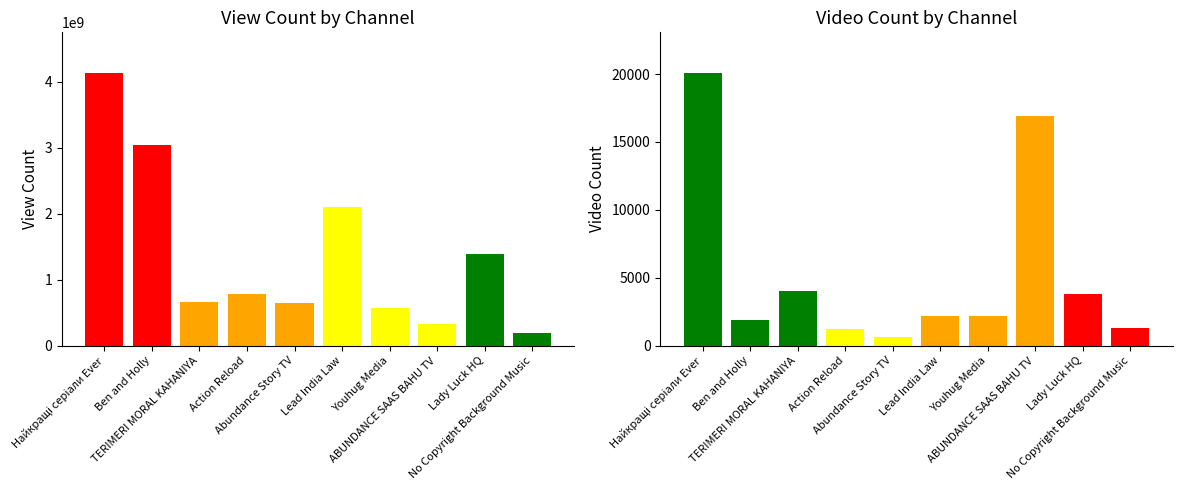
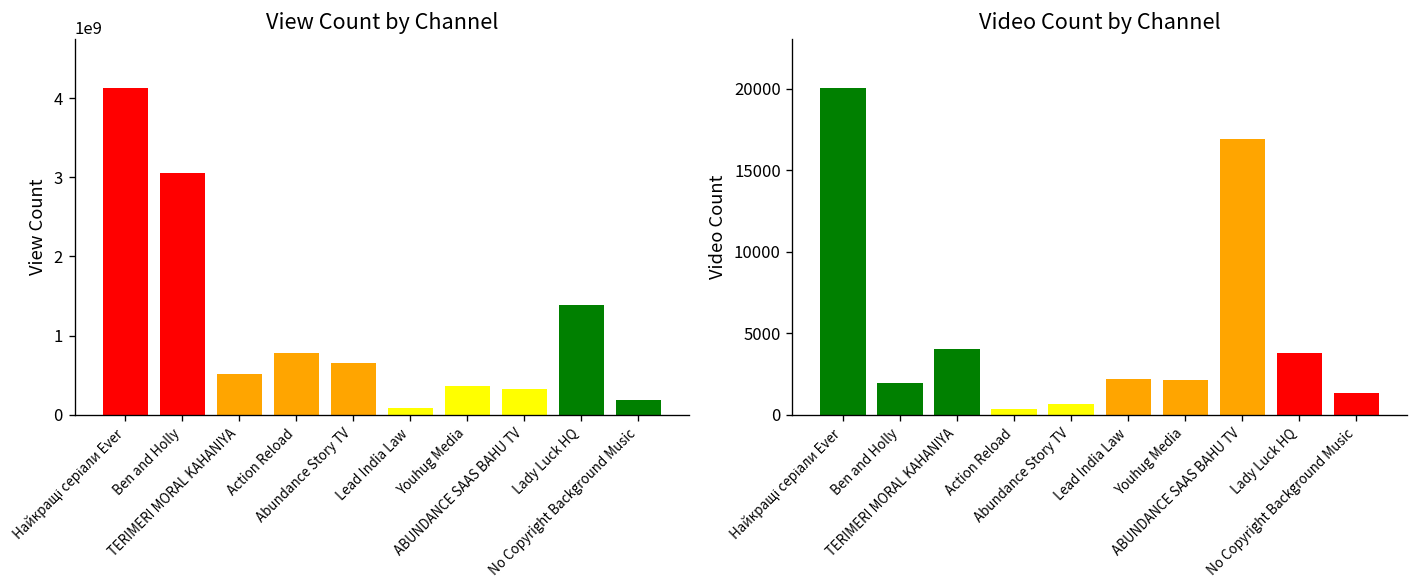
View Count by Channel, TERIMERI MORAL KAHANIYA: 700000000 -> 500000000
View Count by Channel, Lead India Law: 2100000000 -> 100000000
View Count by Channel, Youhug Media: 600000000 -> 400000000
Video Count by Channel, Action Reload: 1200 -> 400
